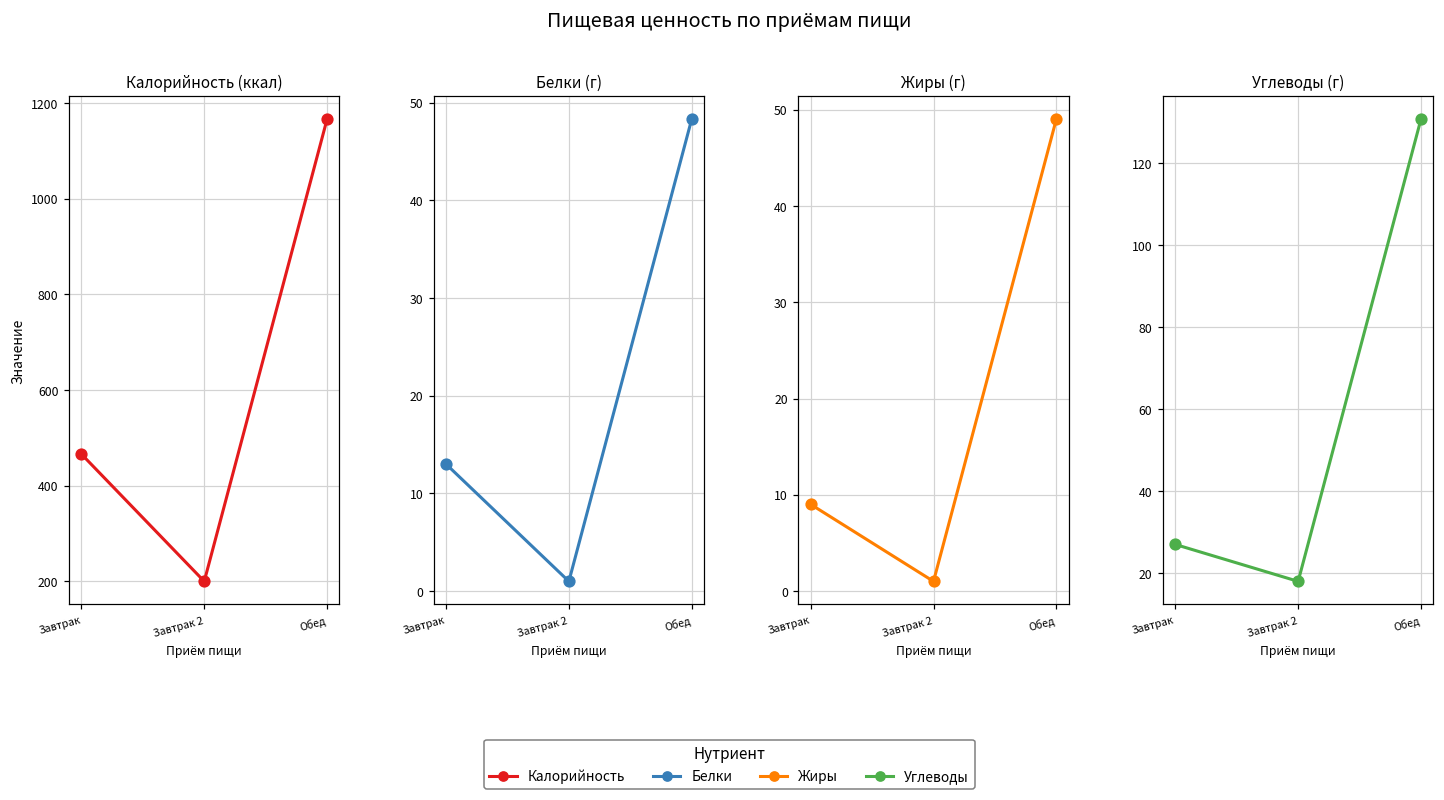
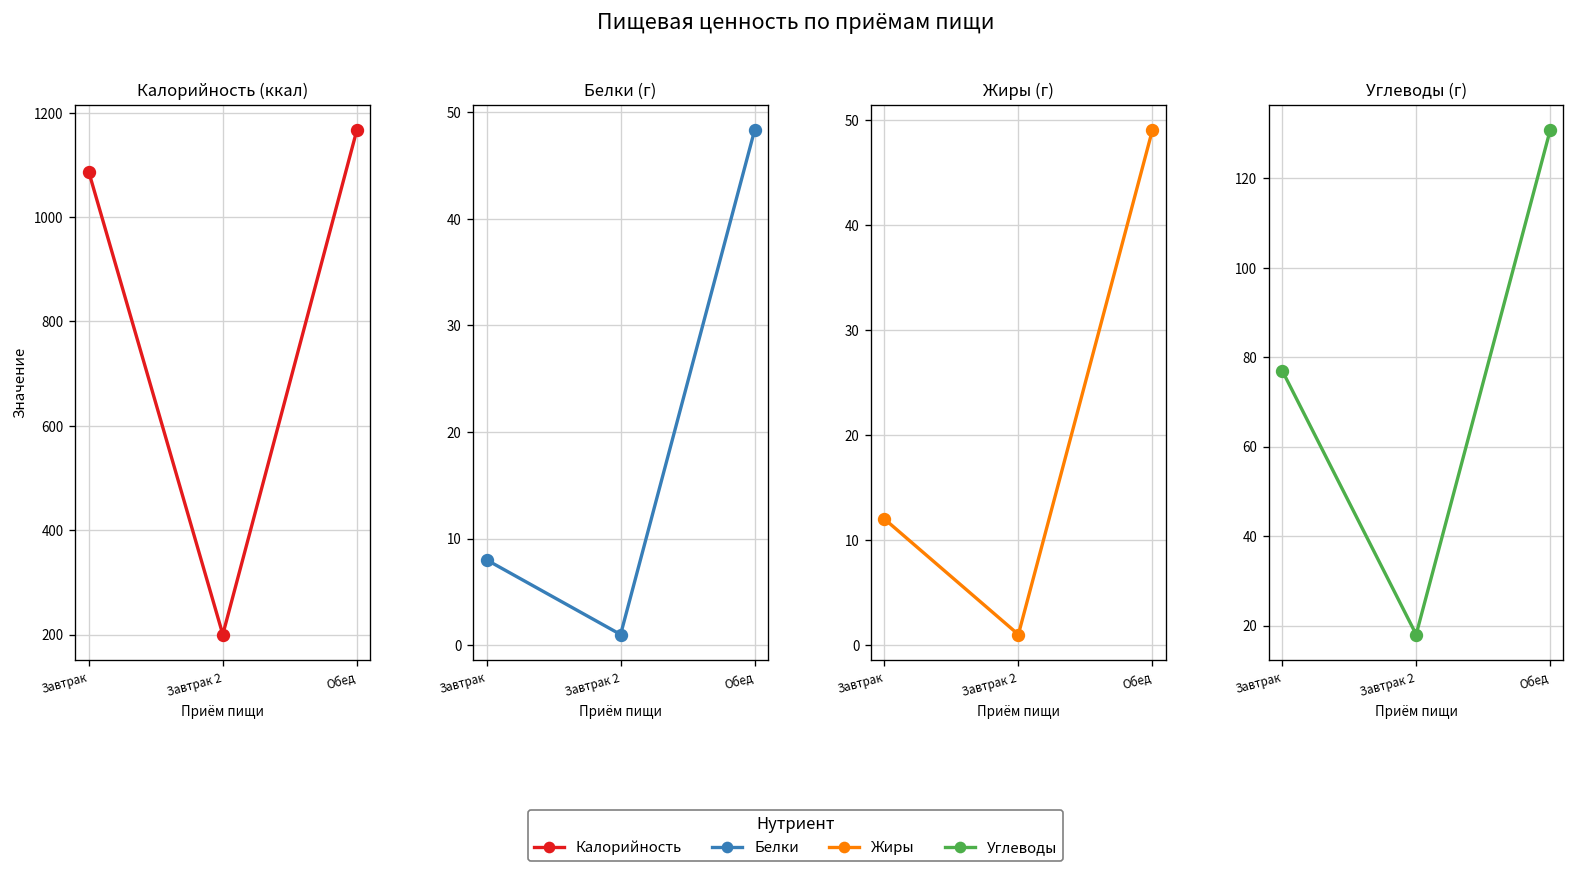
Калорийность (ккал), Завтрак: 470 -> 1090
Белки (г), Завтрак: 13 -> 8
Жиры (г), Завтрак: 9 -> 12
Углеводы (г), Завтрак: 27 -> 77
